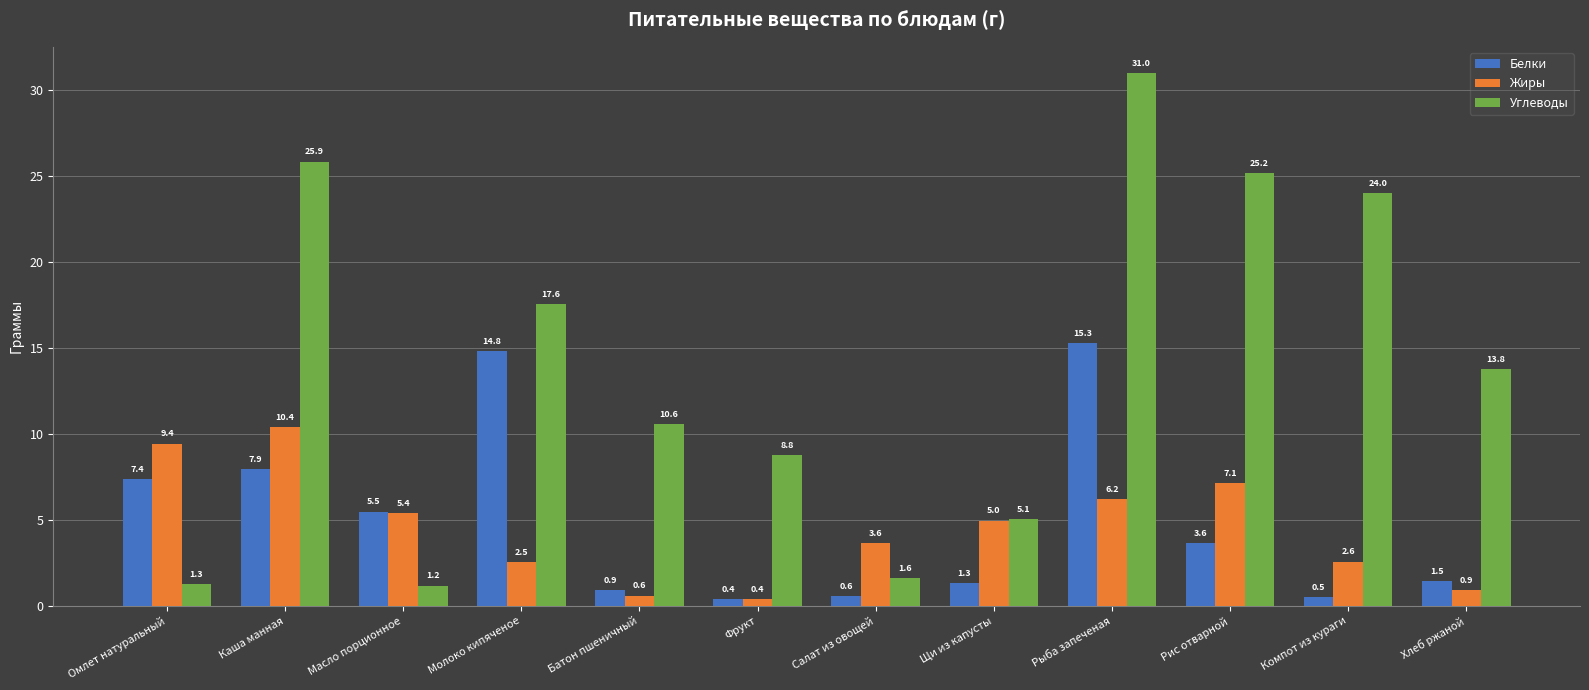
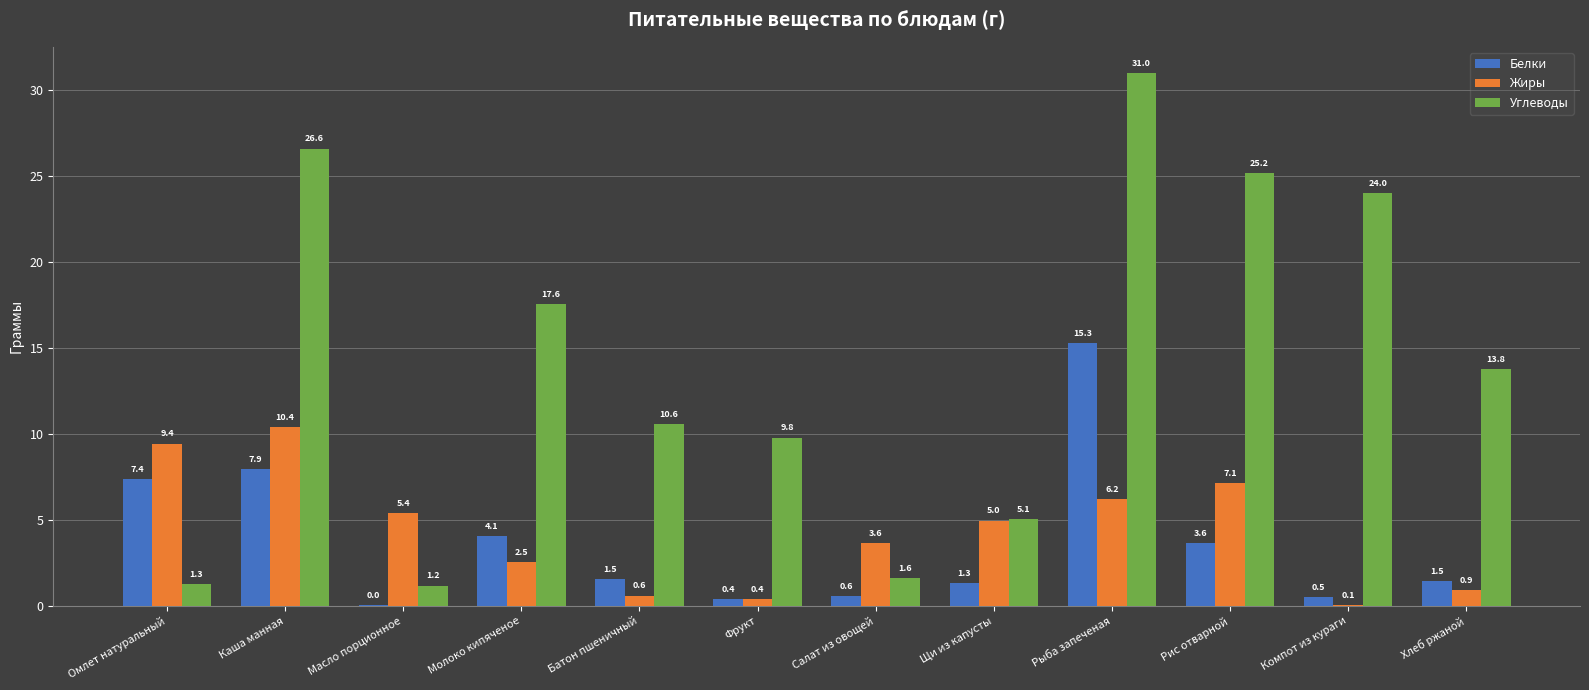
Углеводы, Каша манная: 25.9 -> 26.6
Белки, Масло порционное: 5.5 -> 0.0
Белки, Молоко кипяченое: 14.8 -> 4.1
Белки, Батон пшеничный: 0.9 -> 1.5
Углеводы, Фрукт: 8.8 -> 9.8
Жиры, Компот из кураги: 2.6 -> 0.1
